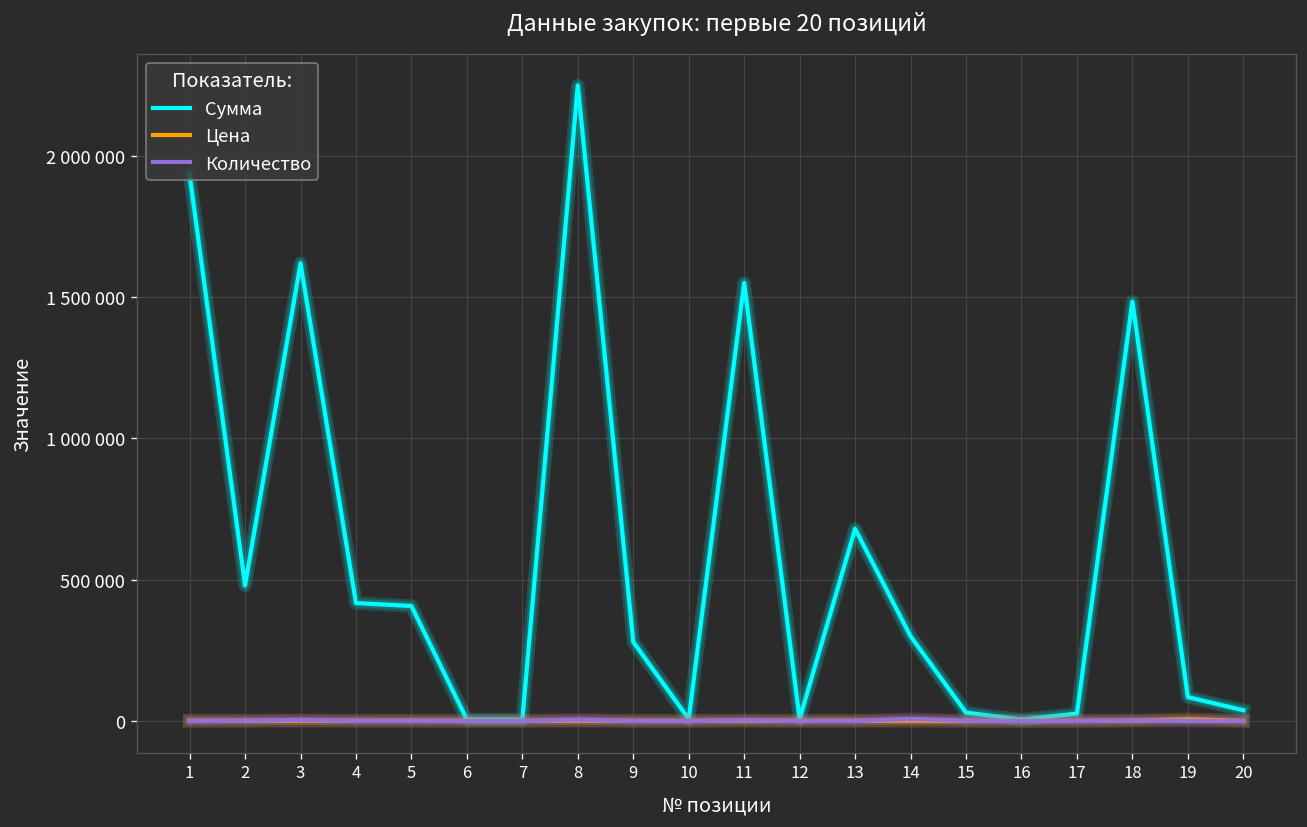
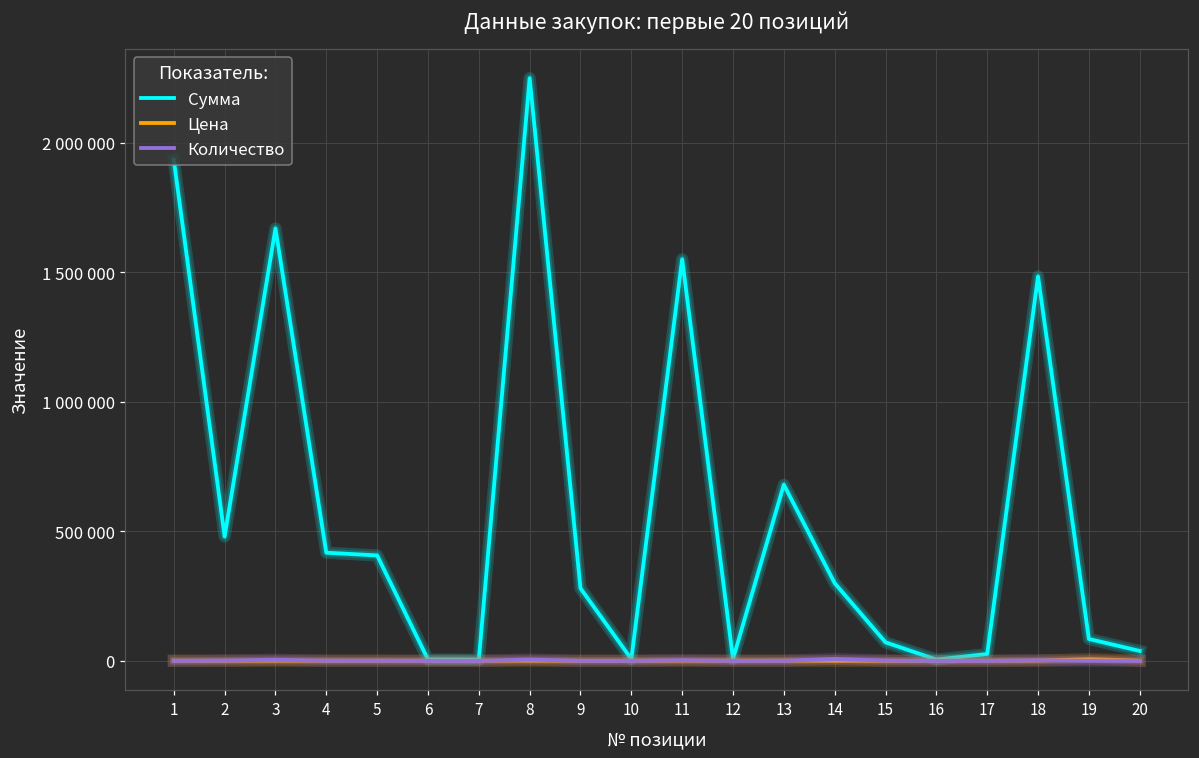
Сумма, 3: 1620000 -> 1670000
Сумма, 15: 30000 -> 70000
